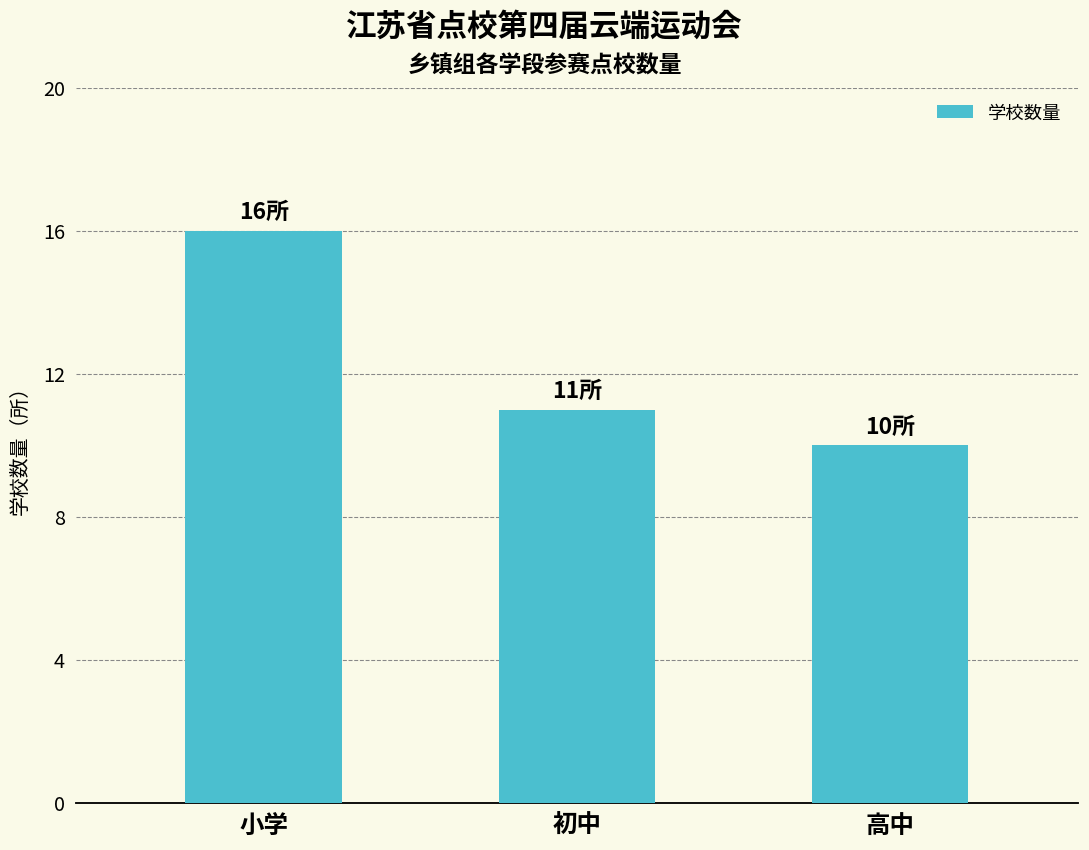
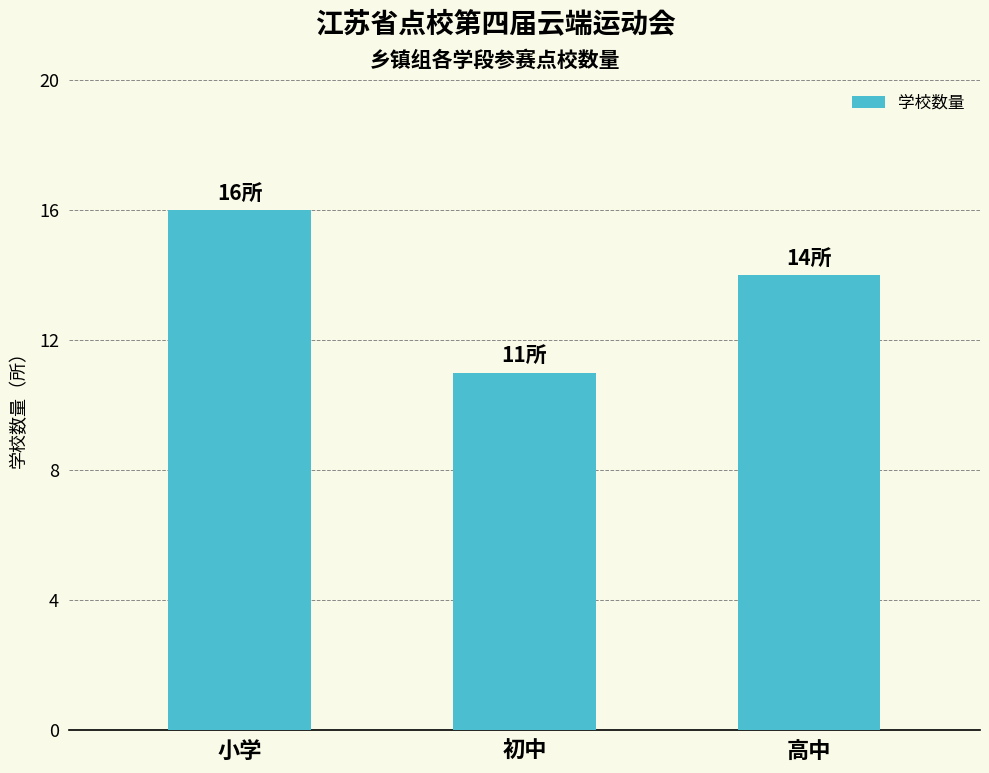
高中: 10所 -> 14所
